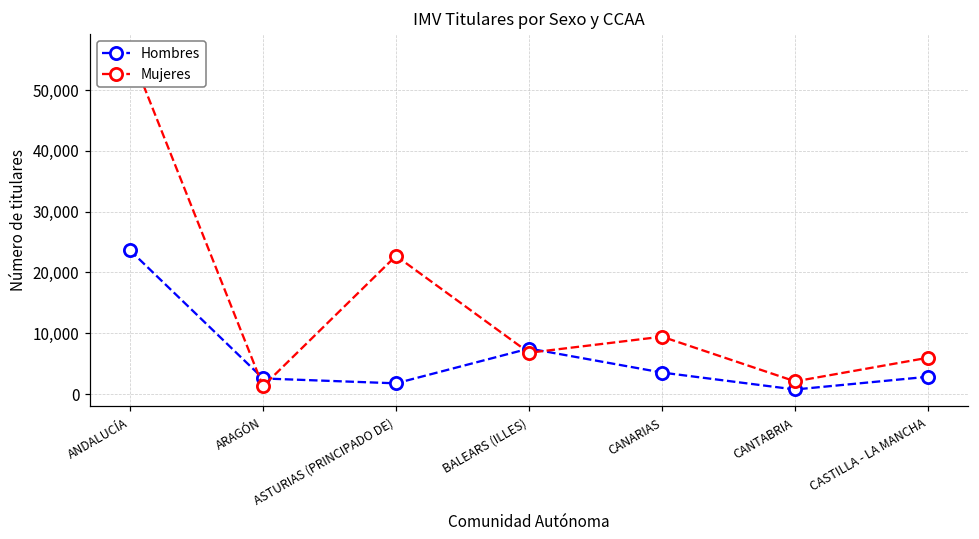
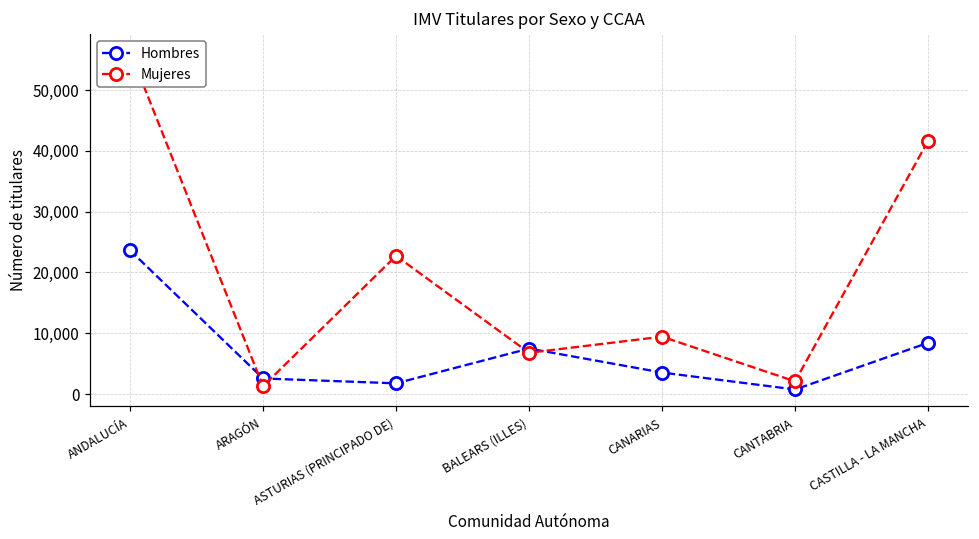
Hombres, CASTILLA - LA MANCHA: 3,000 -> 8,000
Mujeres, CASTILLA - LA MANCHA: 6,000 -> 42,000
